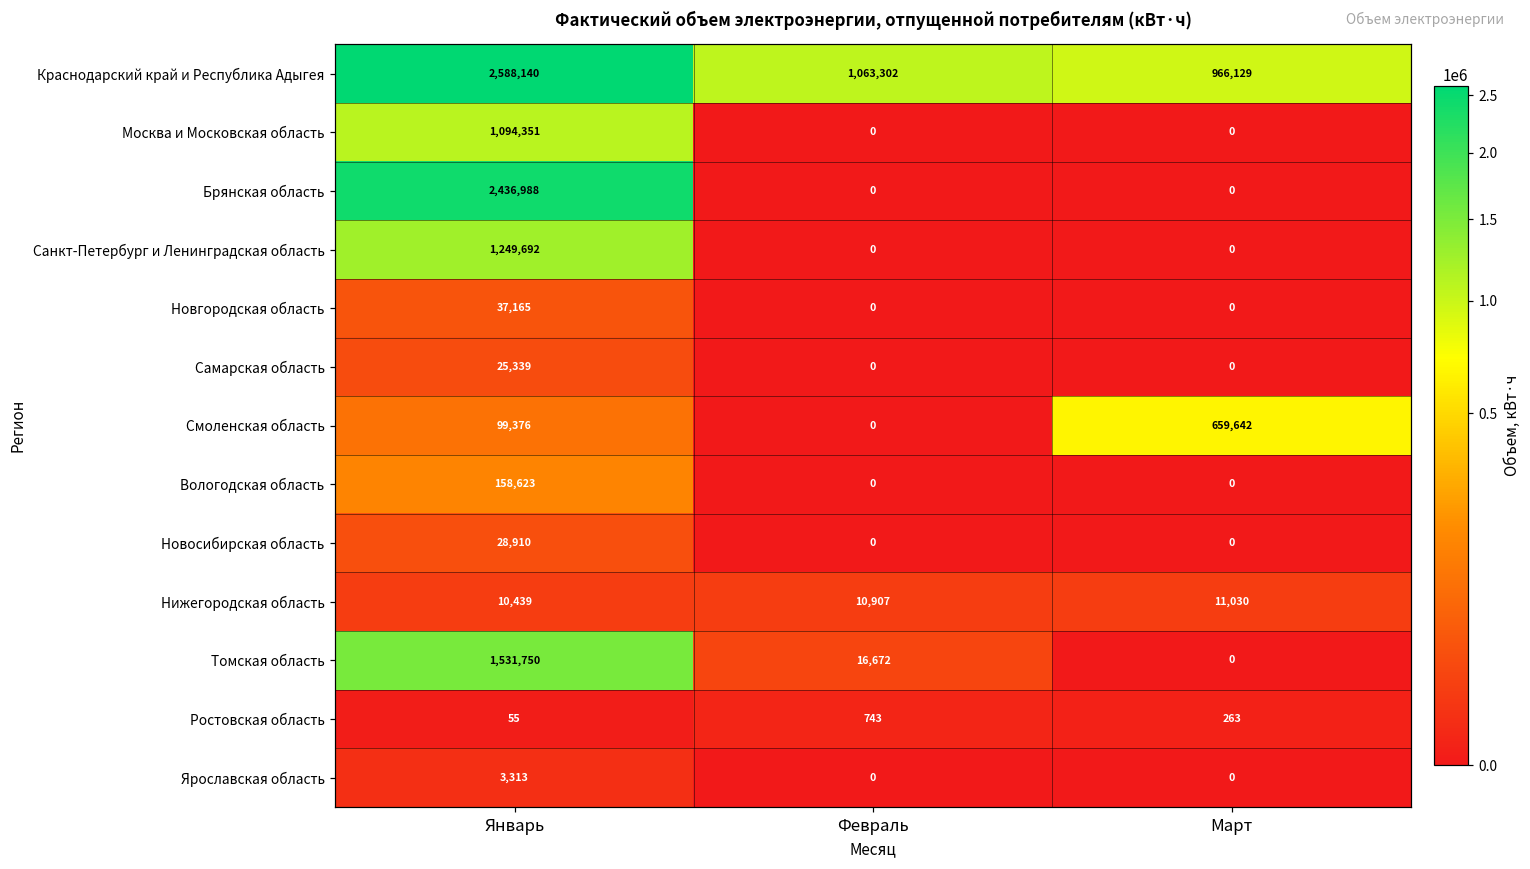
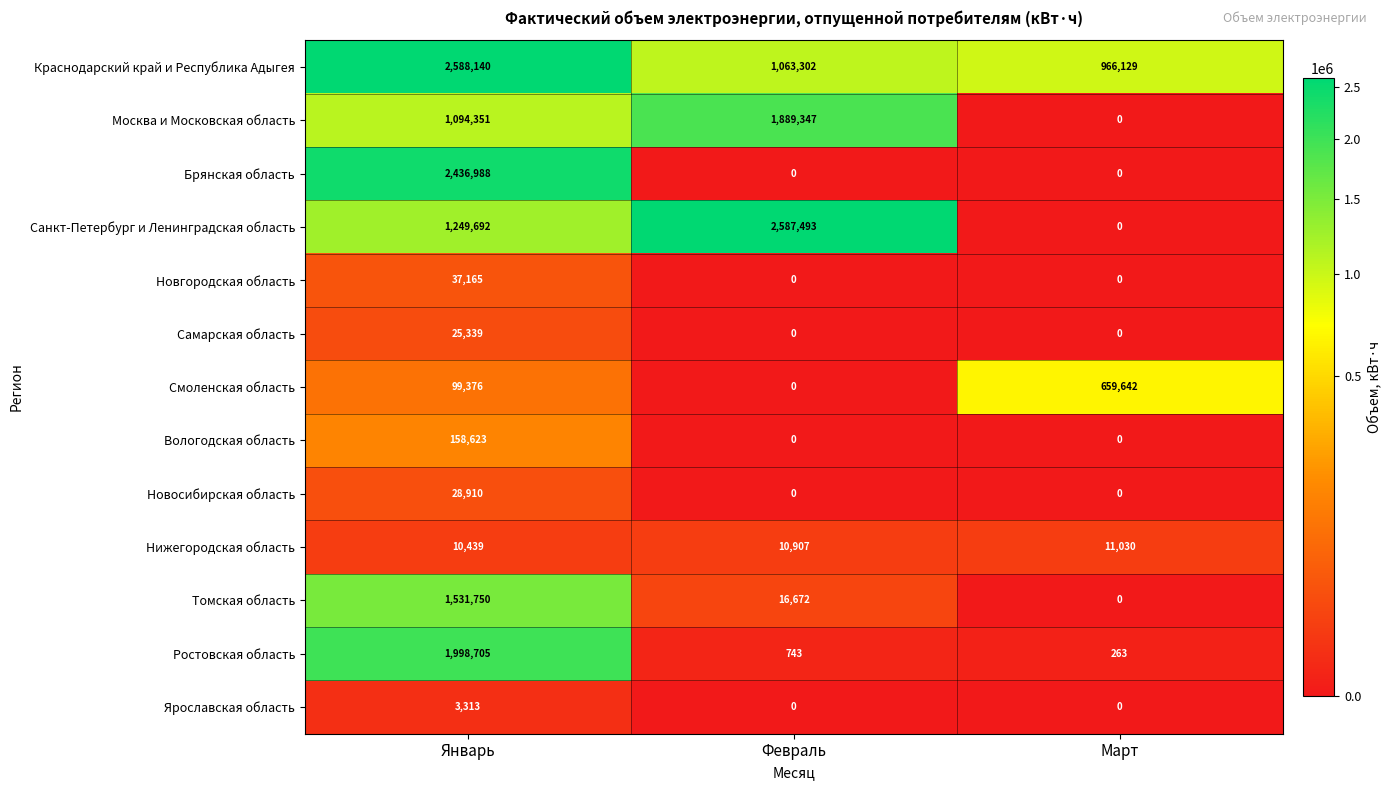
Москва и Московская область, Февраль: 0 -> 1,889,347
Санкт-Петербург и Ленинградская область, Февраль: 0 -> 2,587,493
Ростовская область, Январь: 55 -> 1,998,705
